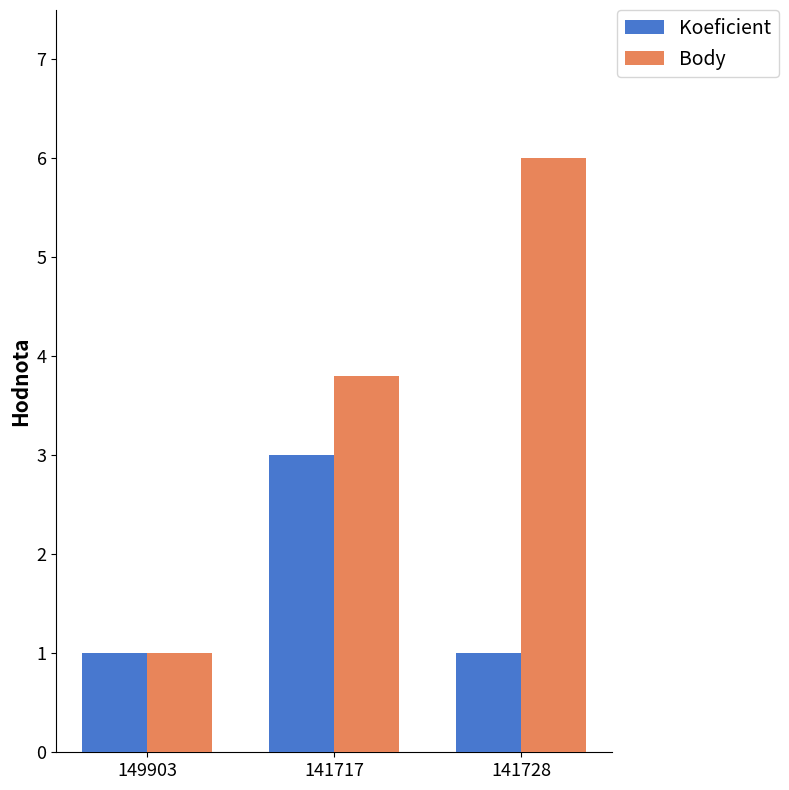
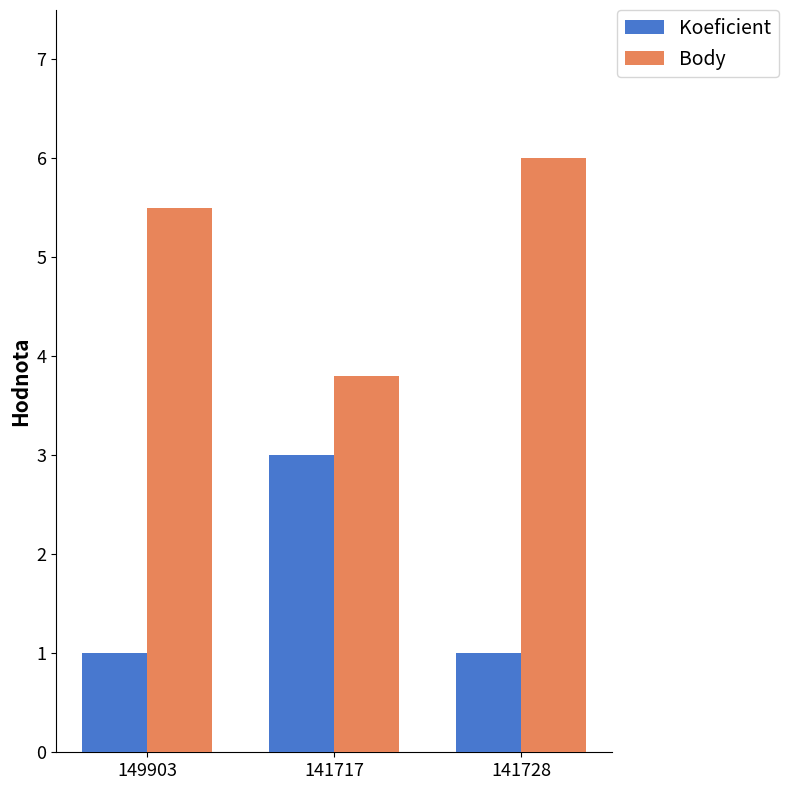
Body, 149903: 1.0 -> 5.5
